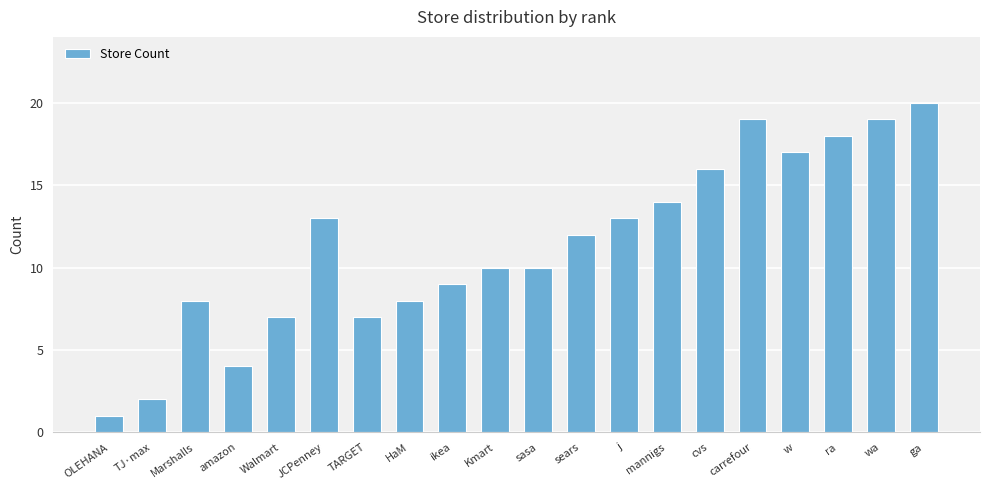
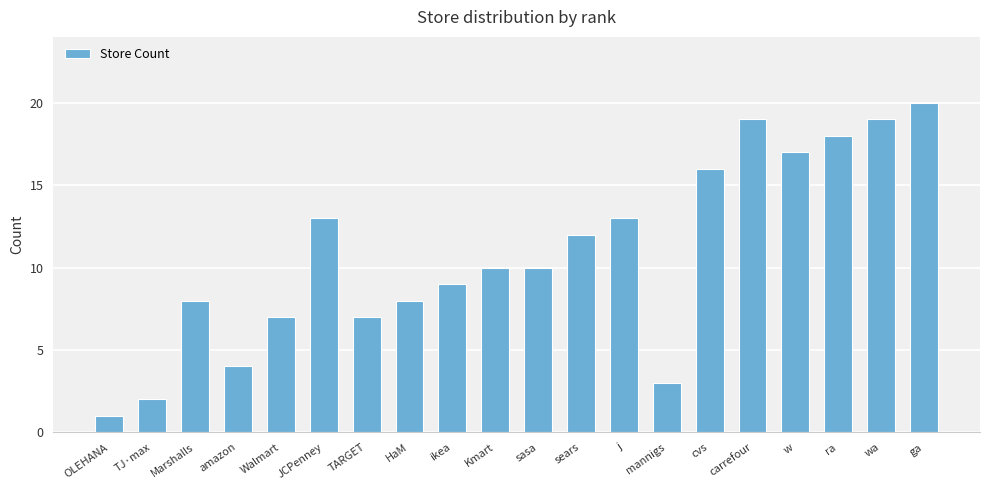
mannigs: 14 -> 3
